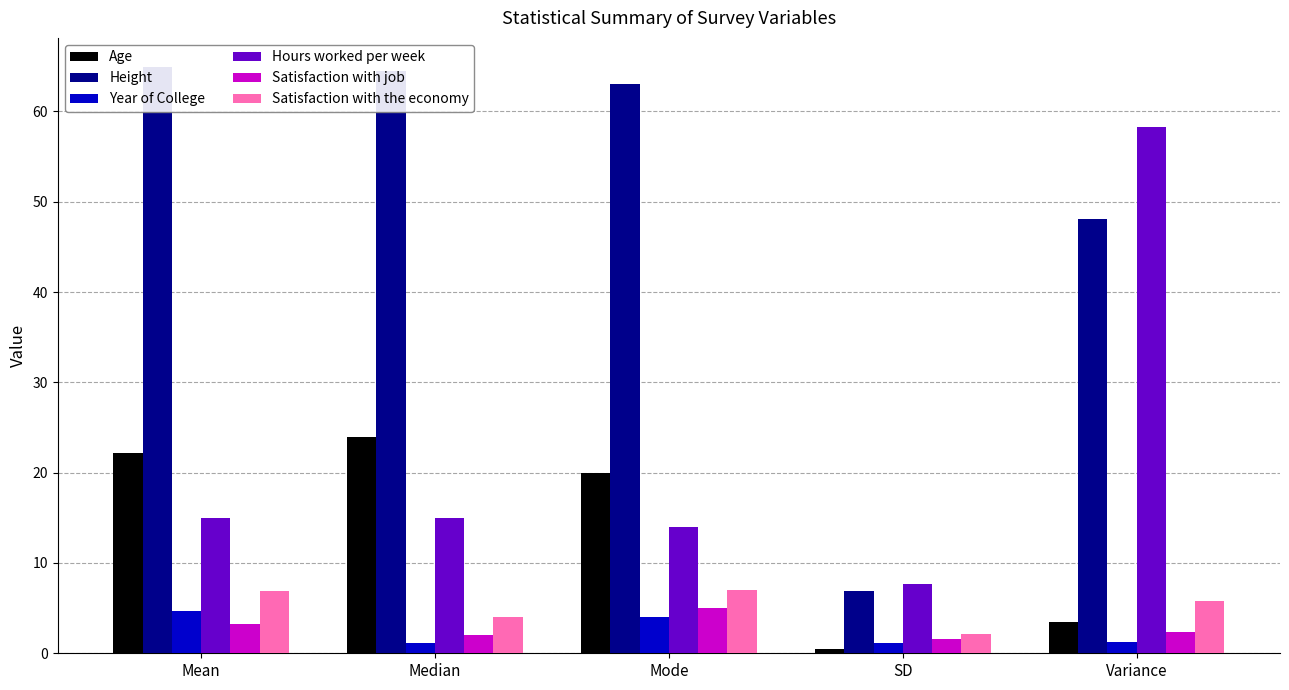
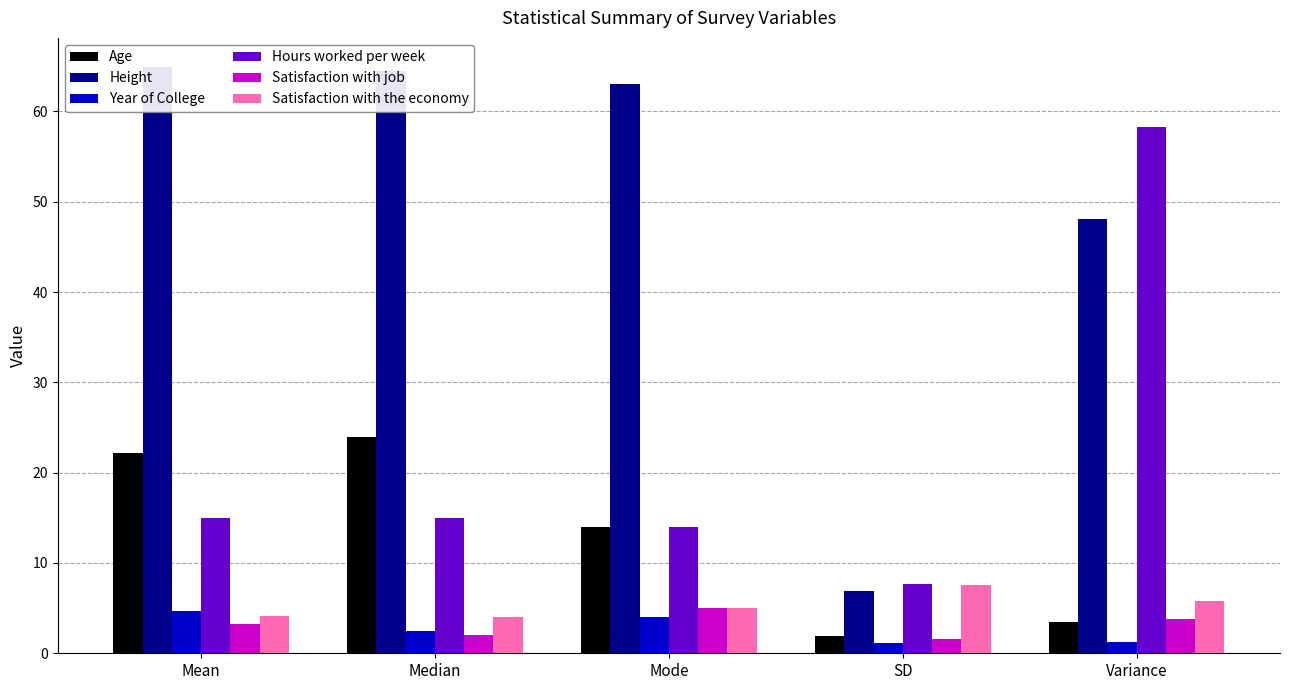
Satisfaction with the economy, Mean: 7 -> 4
Year of College, Median: 1 -> 3
Age, Mode: 20 -> 14
Satisfaction with the economy, Mode: 7 -> 5
Age, SD: 1 -> 2
Satisfaction with the economy, SD: 2 -> 8
Satisfaction with job, Variance: 2 -> 4
